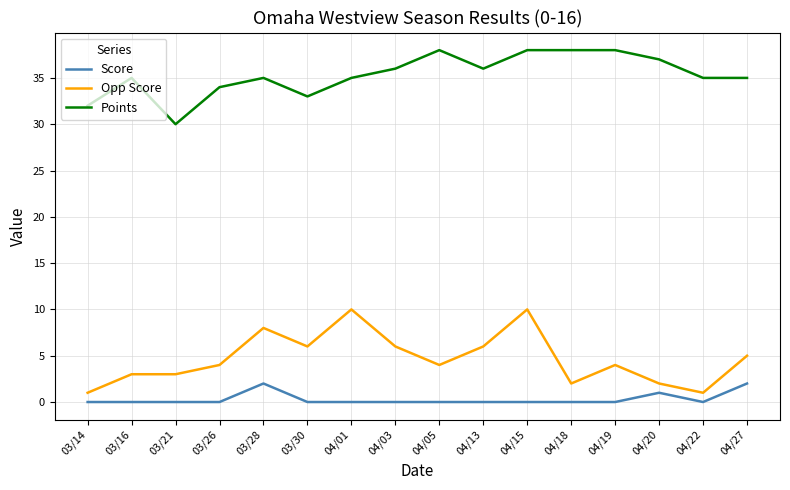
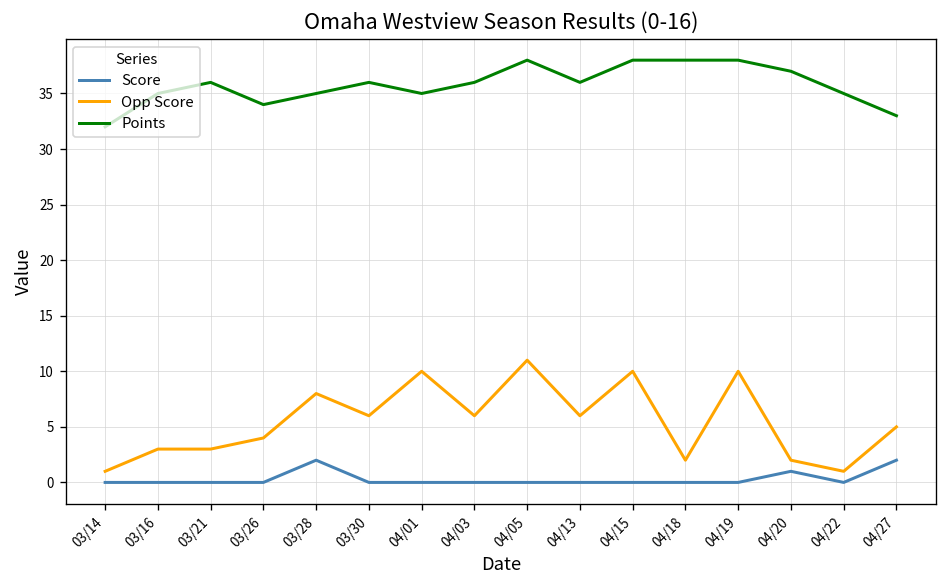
Points, 03/21: 30 -> 36
Points, 03/30: 33 -> 36
Opp Score, 04/05: 4 -> 11
Opp Score, 04/19: 4 -> 10
Points, 04/27: 35 -> 33
